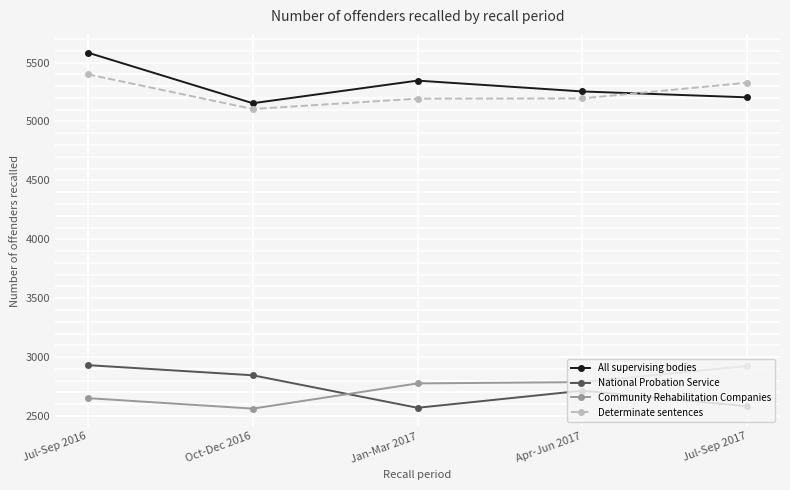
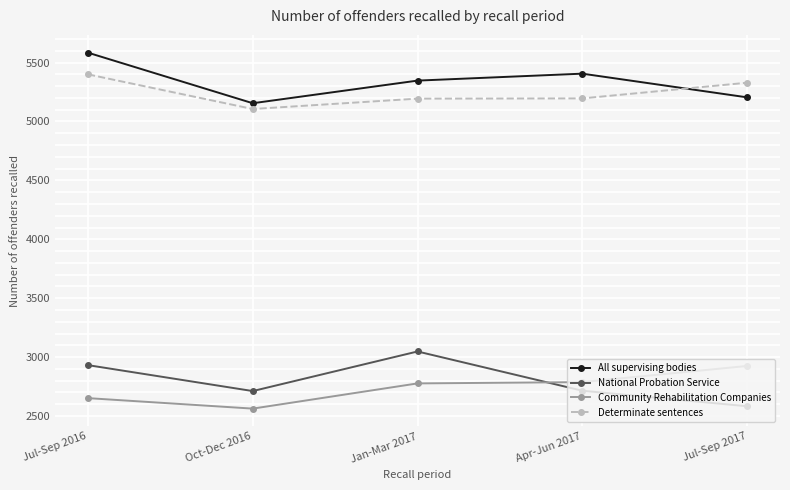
National Probation Service, Oct-Dec 2016: 2850 -> 2710
National Probation Service, Jan-Mar 2017: 2570 -> 3050
All supervising bodies, Apr-Jun 2017: 5260 -> 5410
